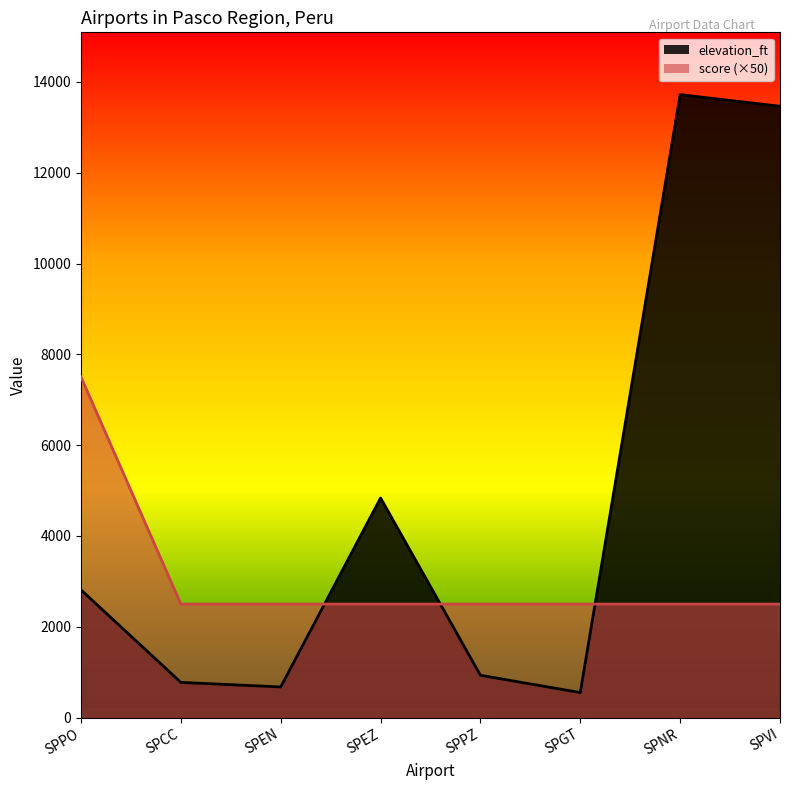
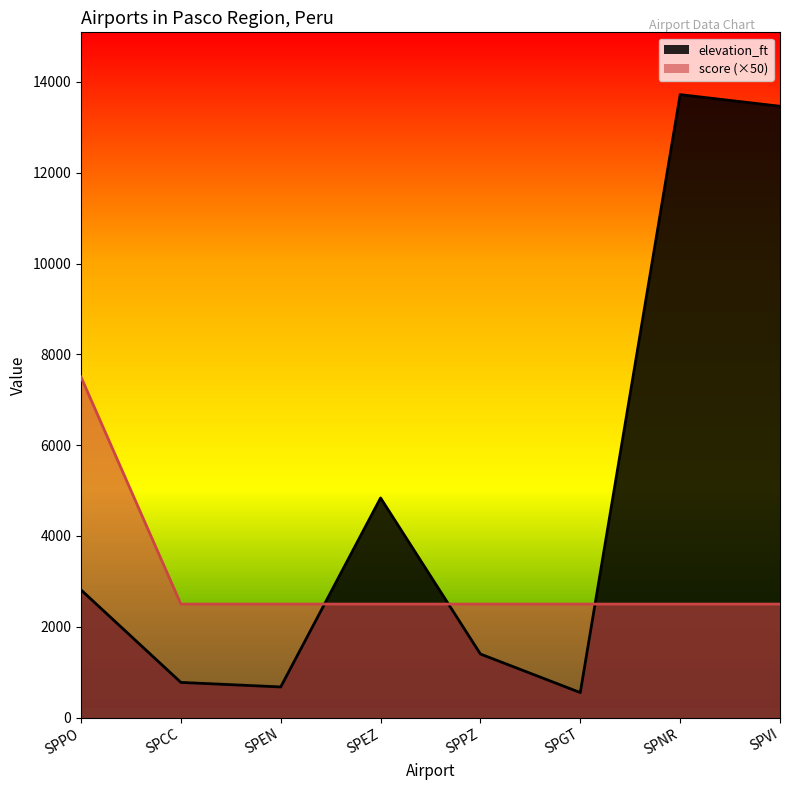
elevation_ft, SPPZ: 900 -> 1400
